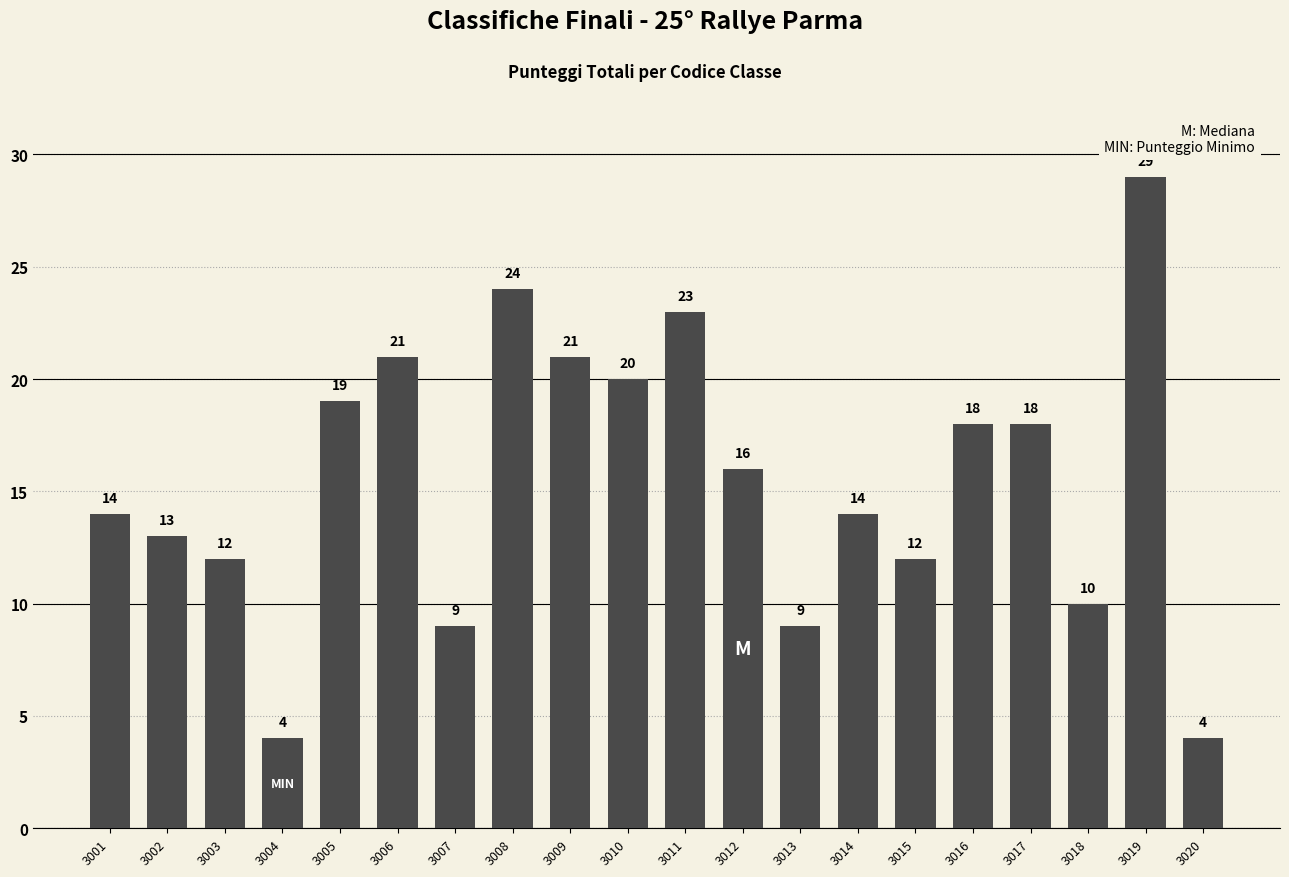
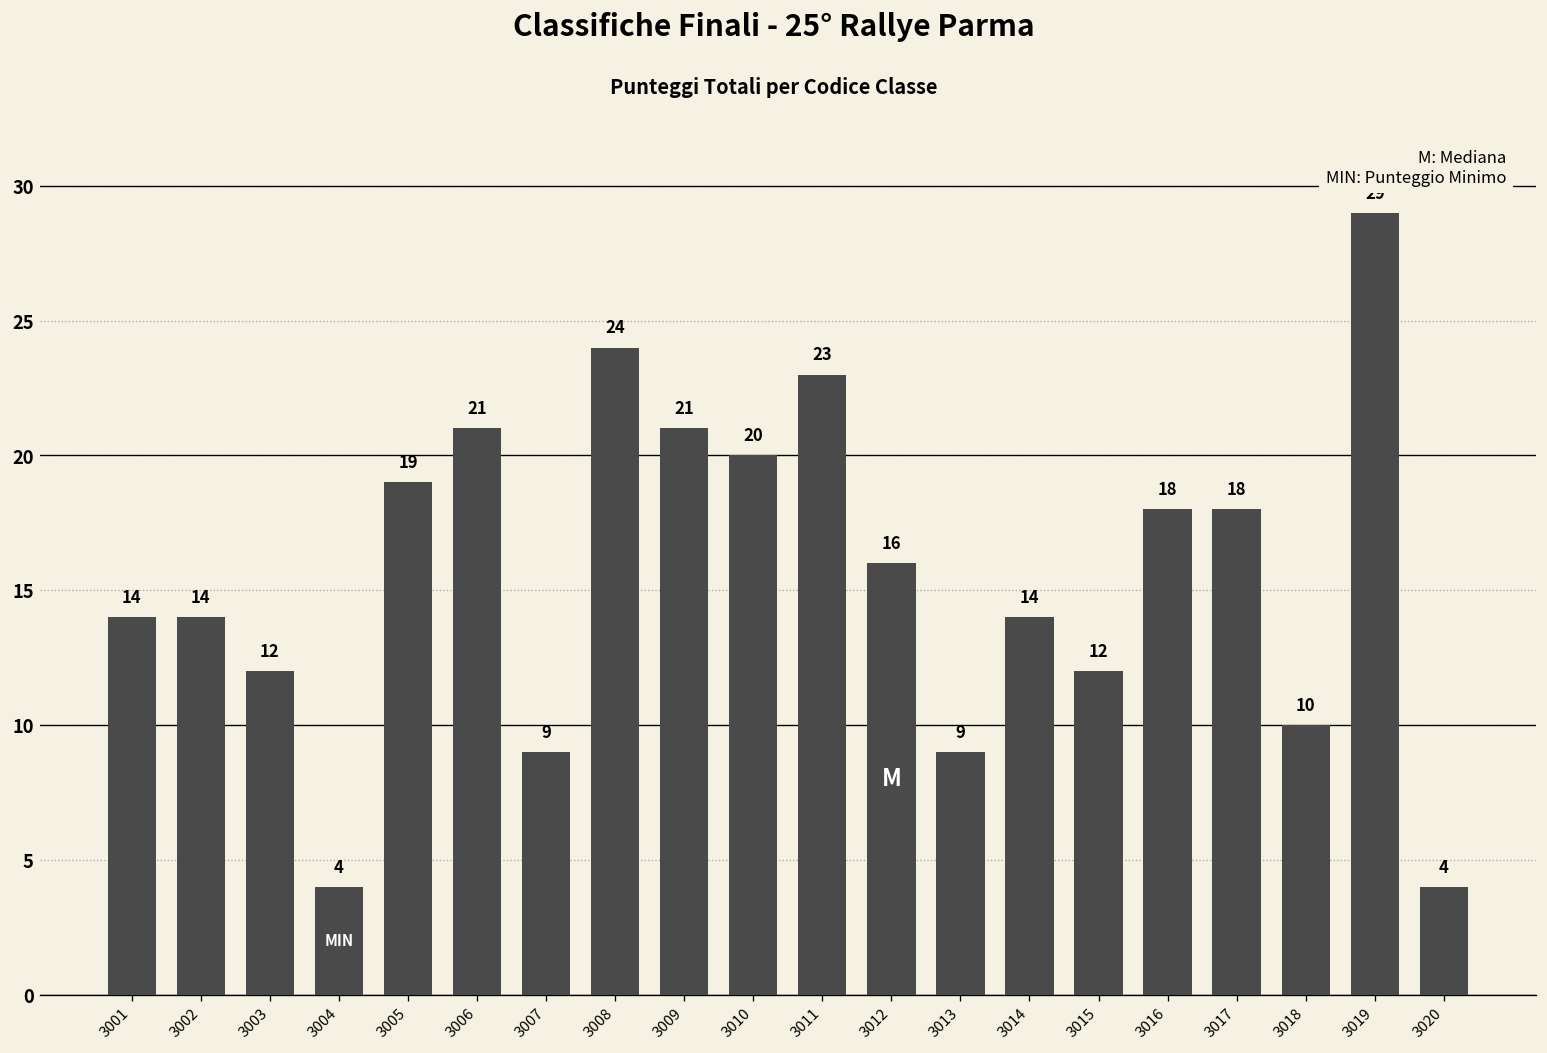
3002: 13 -> 14
